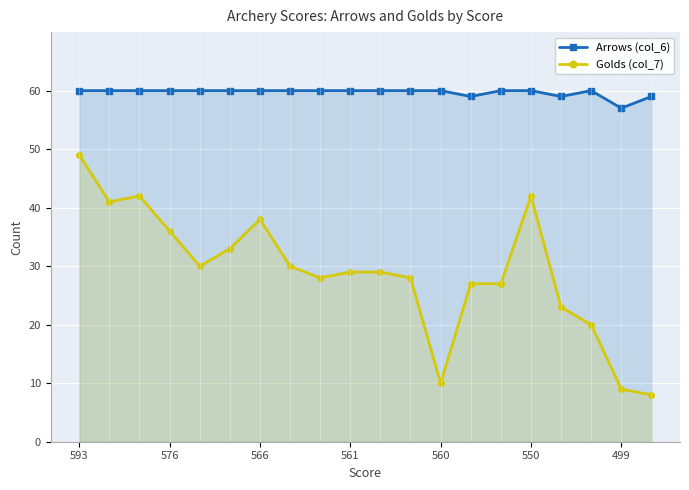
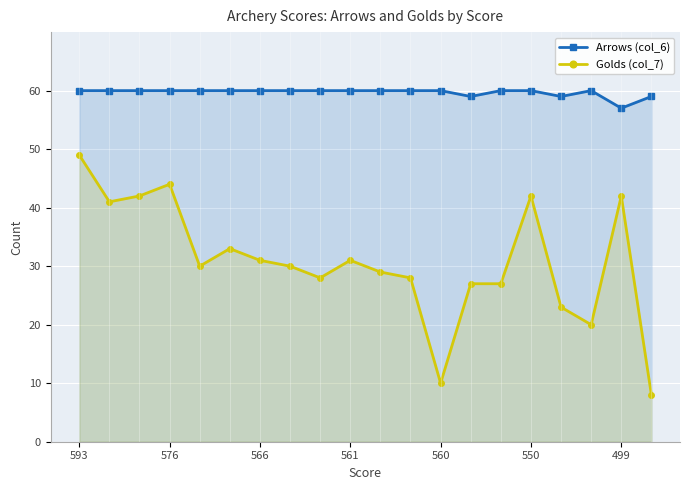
Golds (col_7), 576: 36 -> 44
Golds (col_7), 566: 38 -> 31
Golds (col_7), 561: 29 -> 31
Golds (col_7), 499: 9 -> 42
